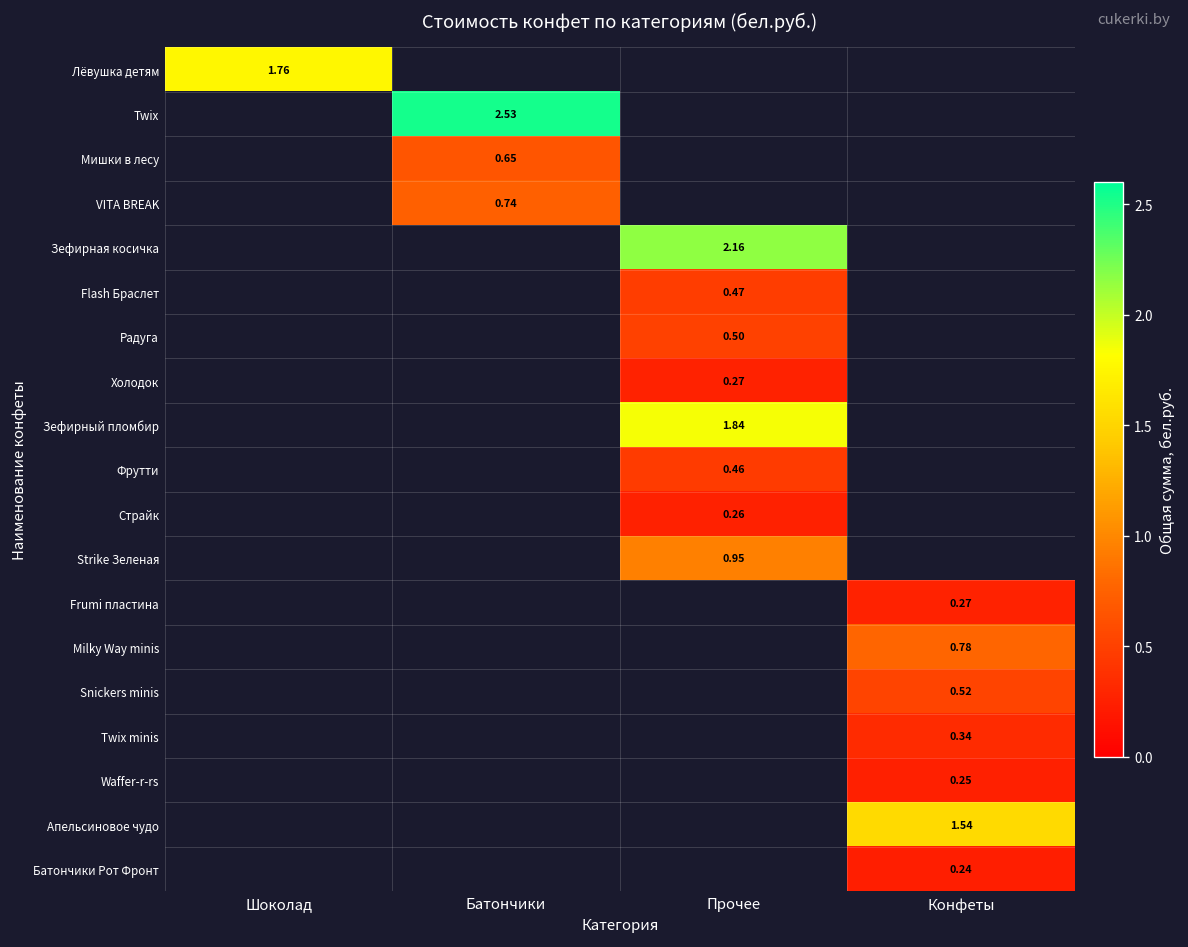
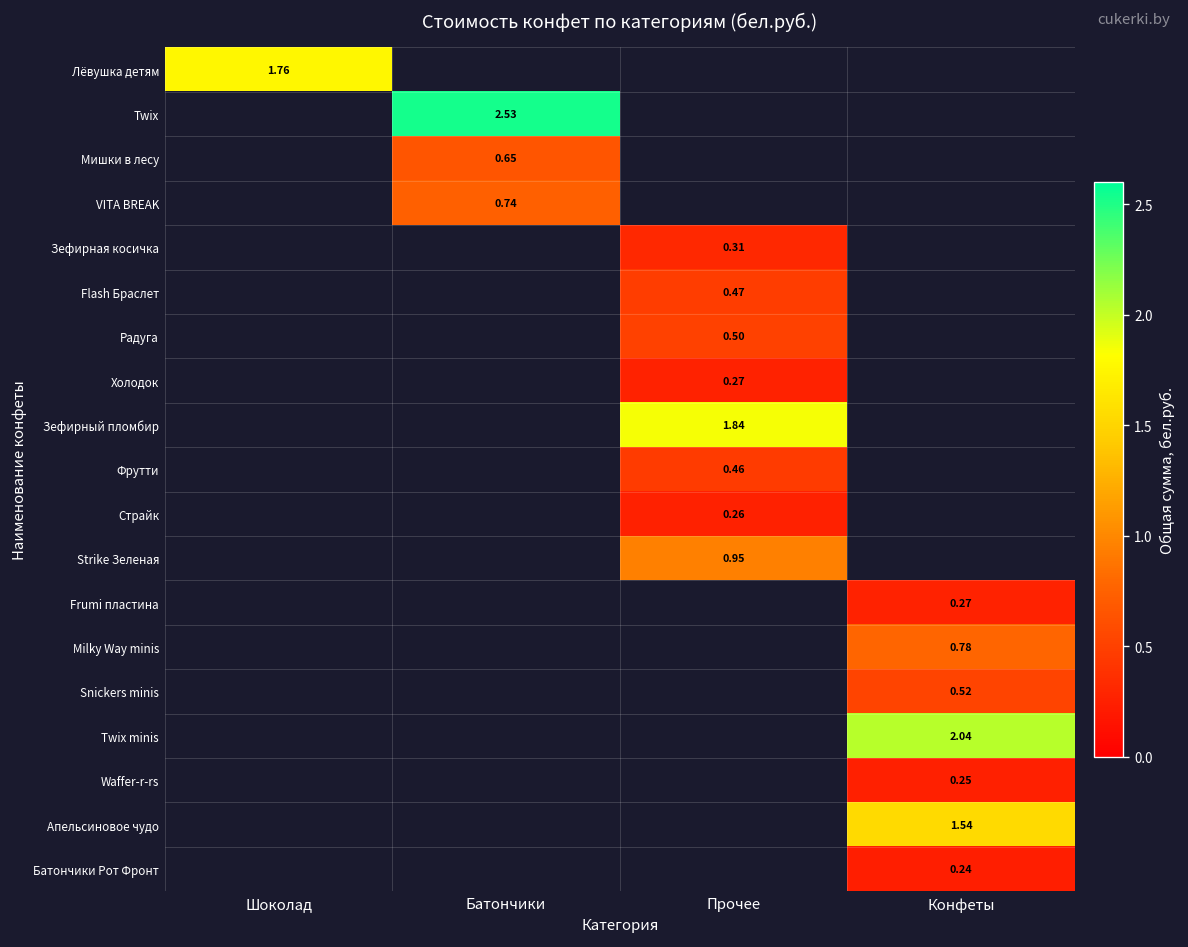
Зефирная косичка, Прочее: 2.16 -> 0.31
Twix minis, Конфеты: 0.34 -> 2.04
